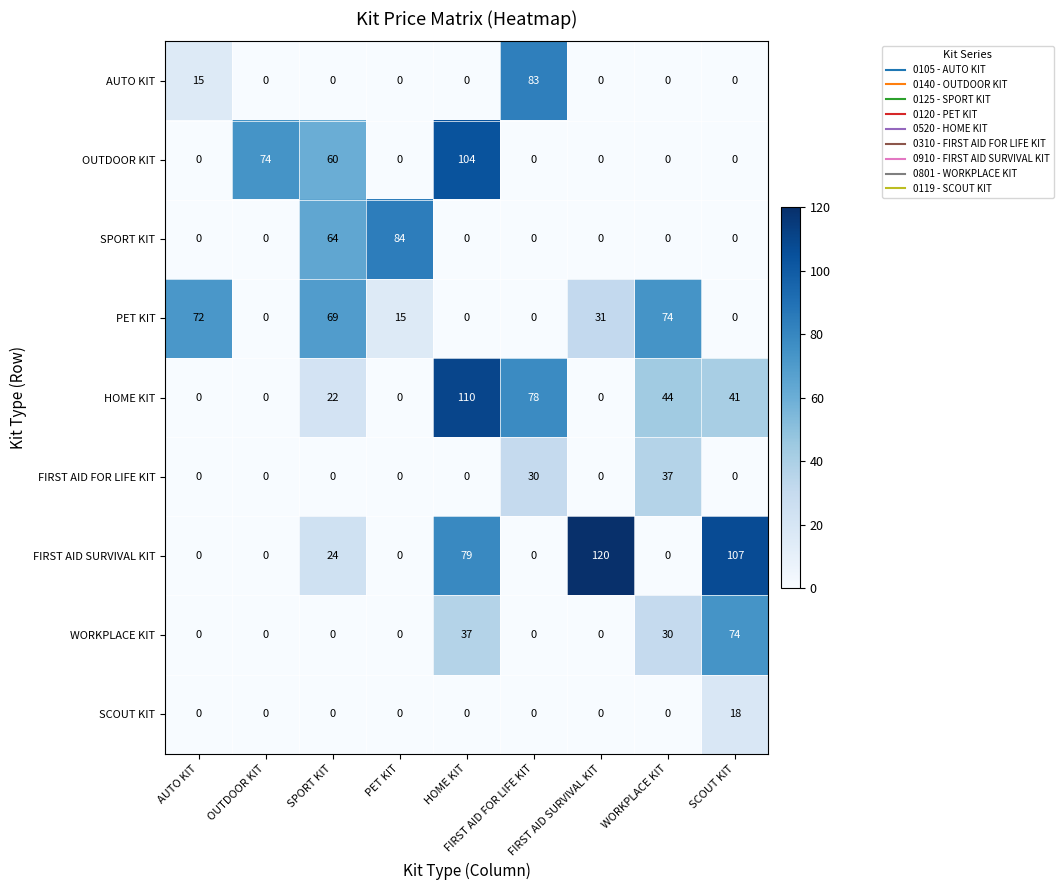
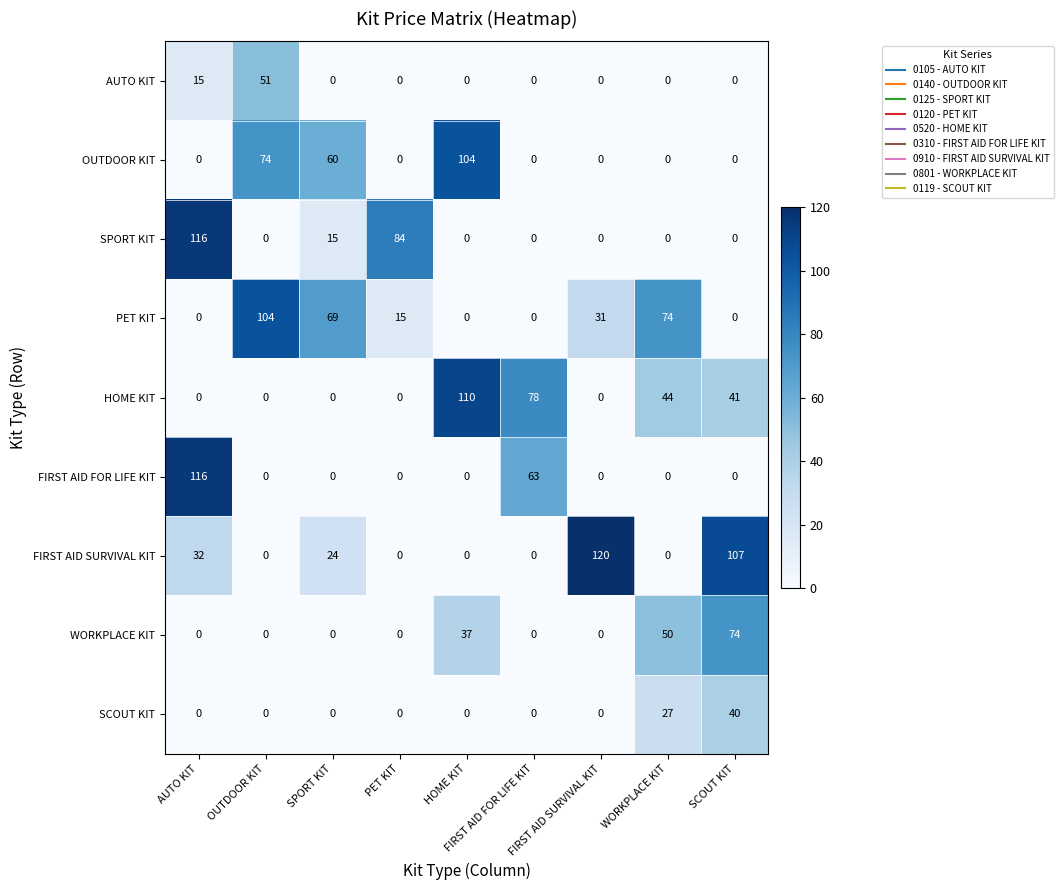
AUTO KIT, OUTDOOR KIT: 0 -> 51
AUTO KIT, FIRST AID FOR LIFE KIT: 83 -> 0
SPORT KIT, AUTO KIT: 0 -> 116
SPORT KIT, SPORT KIT: 64 -> 15
PET KIT, AUTO KIT: 72 -> 0
PET KIT, OUTDOOR KIT: 0 -> 104
HOME KIT, SPORT KIT: 22 -> 0
FIRST AID FOR LIFE KIT, AUTO KIT: 0 -> 116
FIRST AID FOR LIFE KIT, FIRST AID FOR LIFE KIT: 30 -> 63
FIRST AID FOR LIFE KIT, WORKPLACE KIT: 37 -> 0
FIRST AID SURVIVAL KIT, AUTO KIT: 0 -> 32
FIRST AID SURVIVAL KIT, HOME KIT: 79 -> 0
WORKPLACE KIT, WORKPLACE KIT: 30 -> 50
SCOUT KIT, WORKPLACE KIT: 0 -> 27
SCOUT KIT, SCOUT KIT: 18 -> 40
